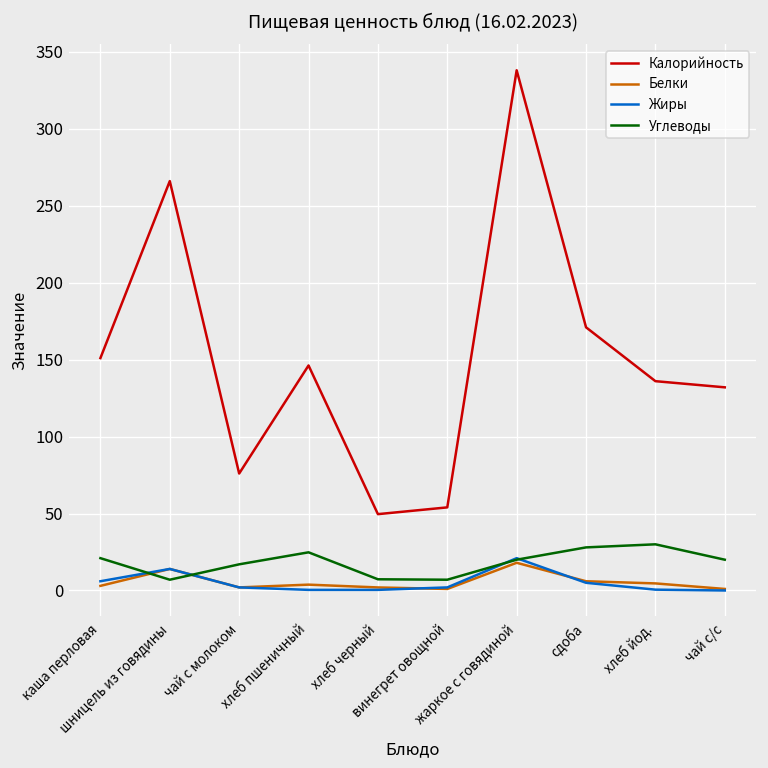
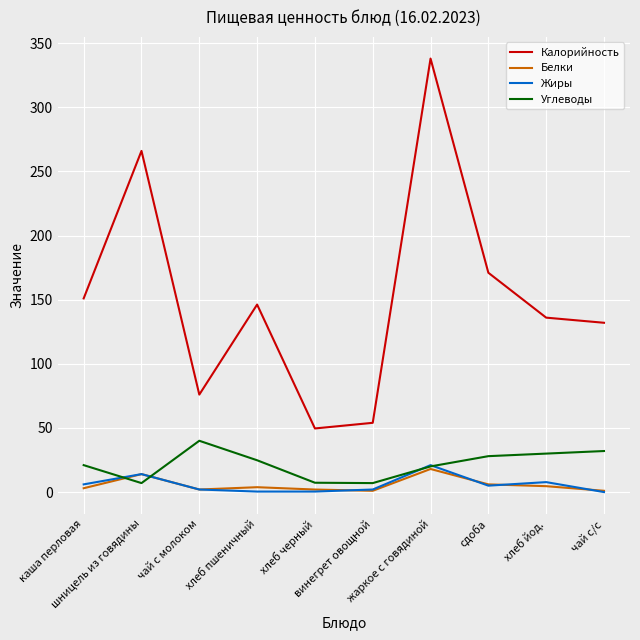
Углеводы, чай с молоком: 17 -> 40
Жиры, хлеб йод.: 1 -> 8
Углеводы, чай с/с: 20 -> 32
